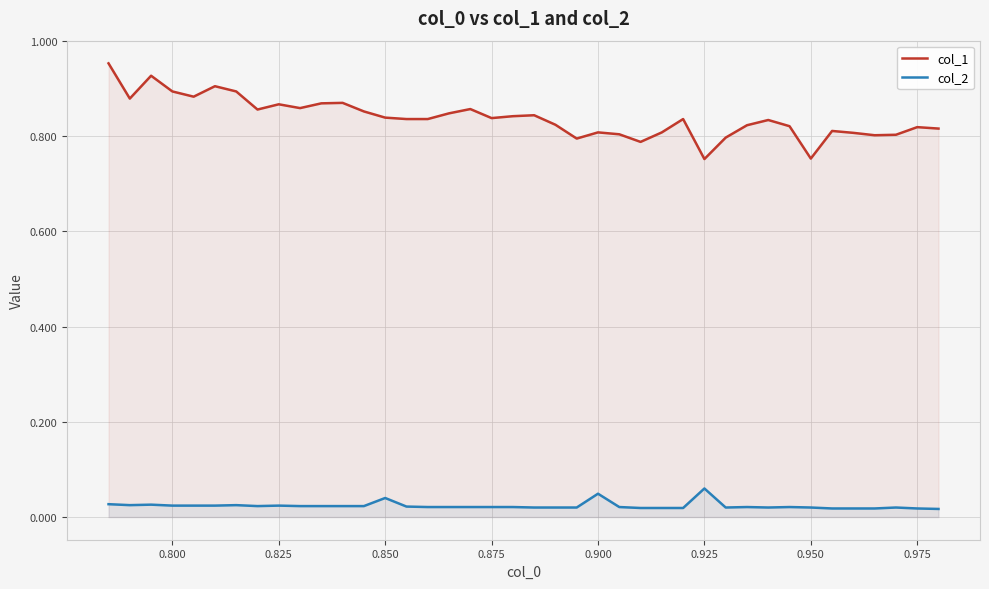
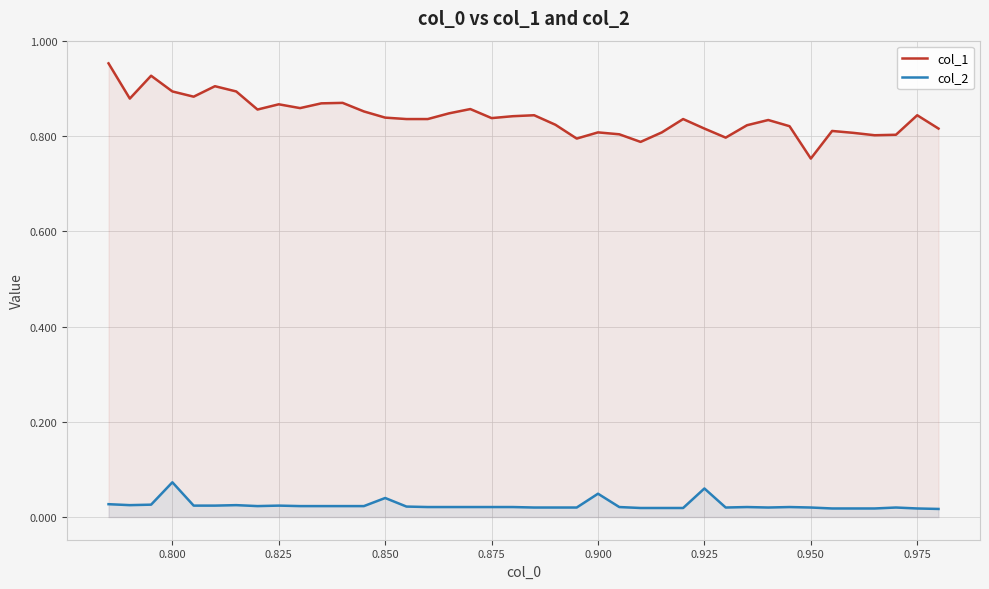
col_2, 0.800: 0.02 -> 0.07
col_1, 0.925: 0.75 -> 0.82
col_1, 0.975: 0.82 -> 0.84
